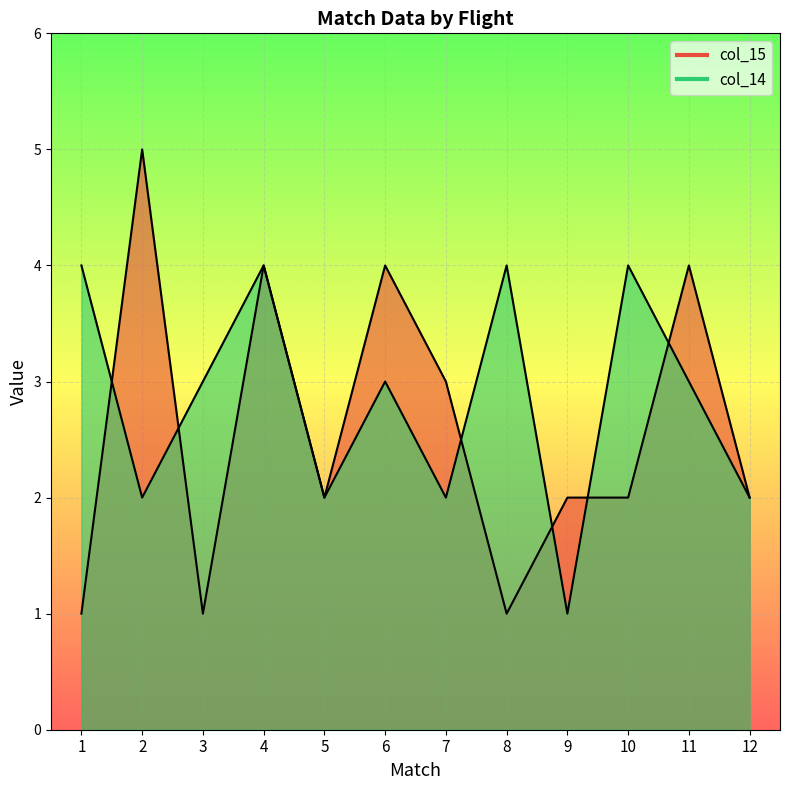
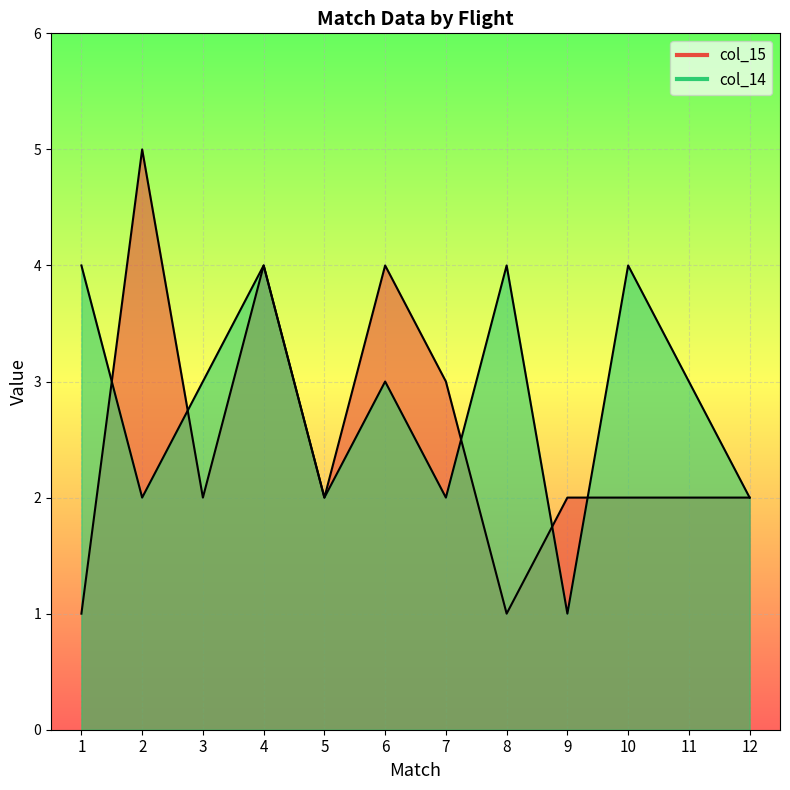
col_15, 3: 1 -> 2
col_15, 11: 4 -> 2
